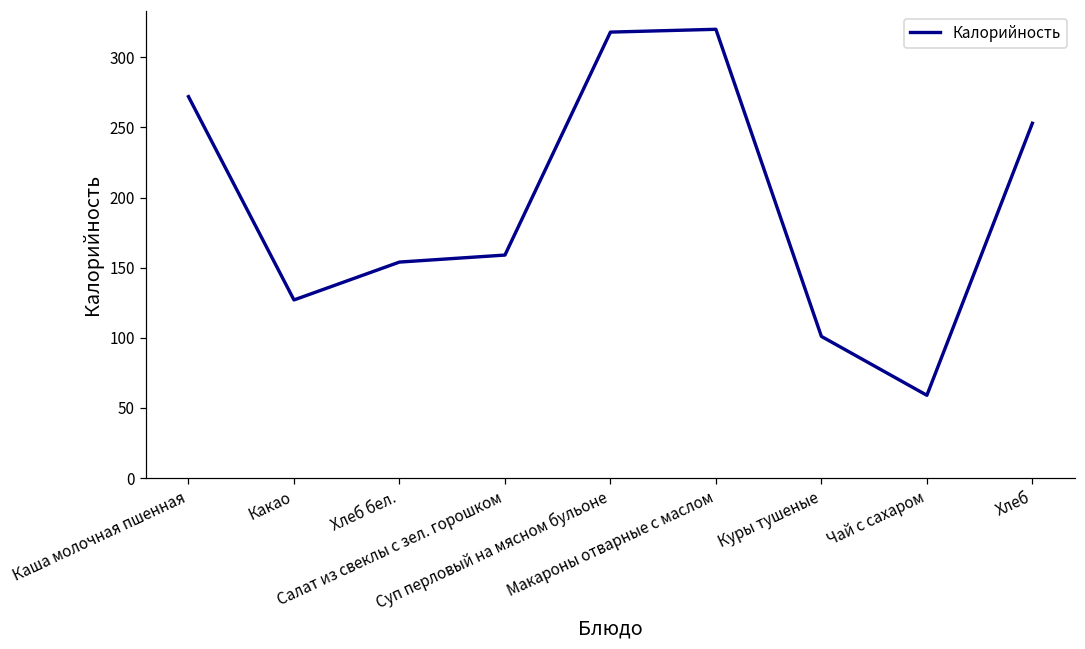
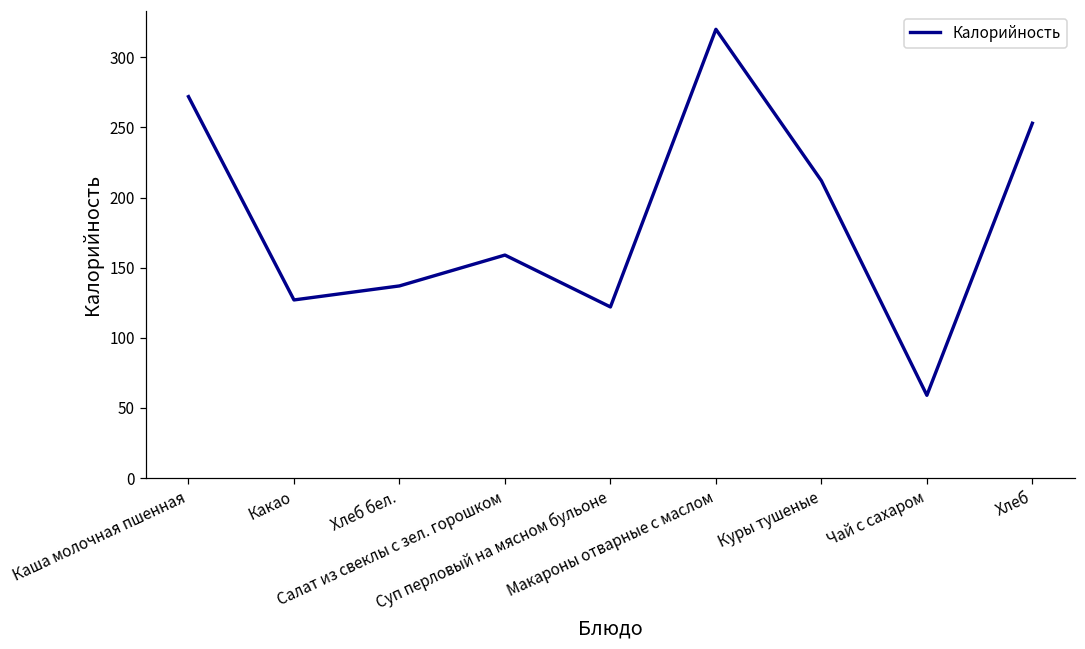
Хлеб бел.: 154 -> 137
Суп перловый на мясном бульоне: 318 -> 122
Куры тушеные: 101 -> 212
